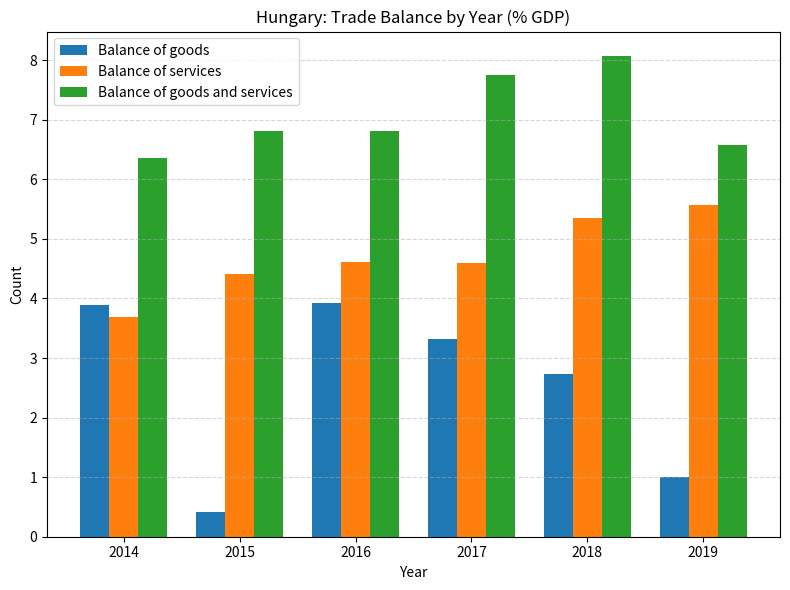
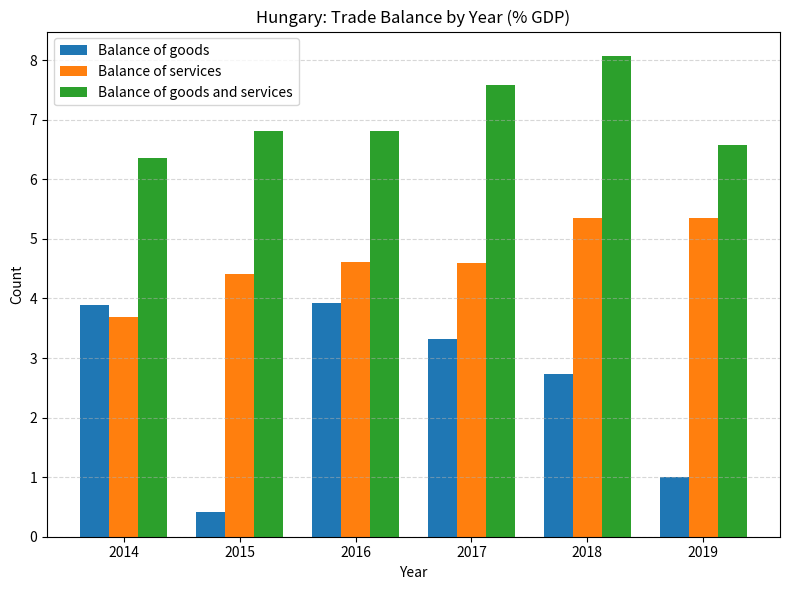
Balance of goods and services, 2017: 7.8 -> 7.6
Balance of services, 2019: 5.6 -> 5.4
